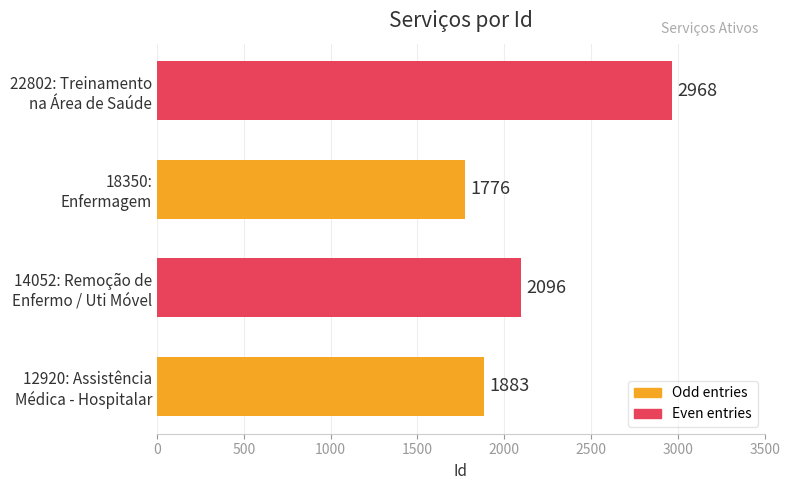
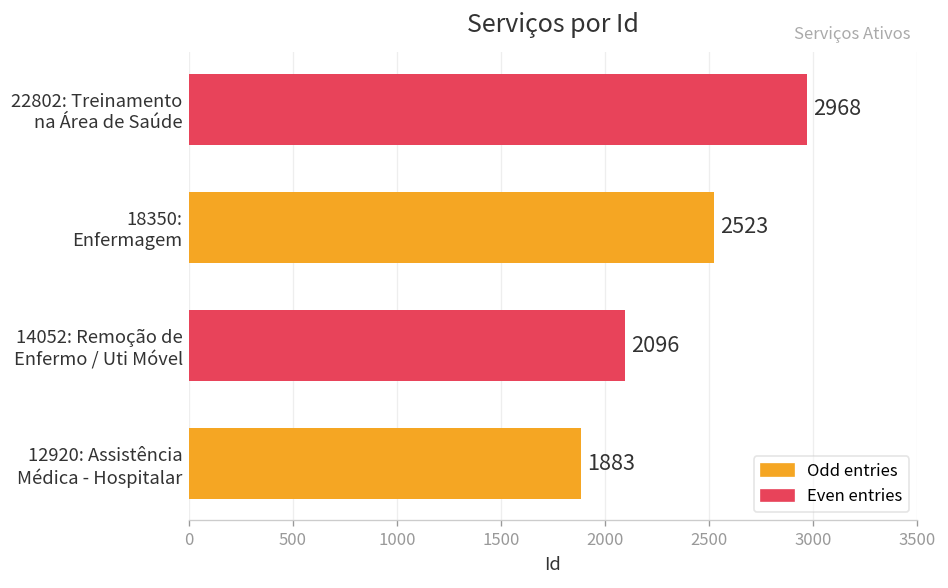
18350: Enfermagem: 1776 -> 2523
